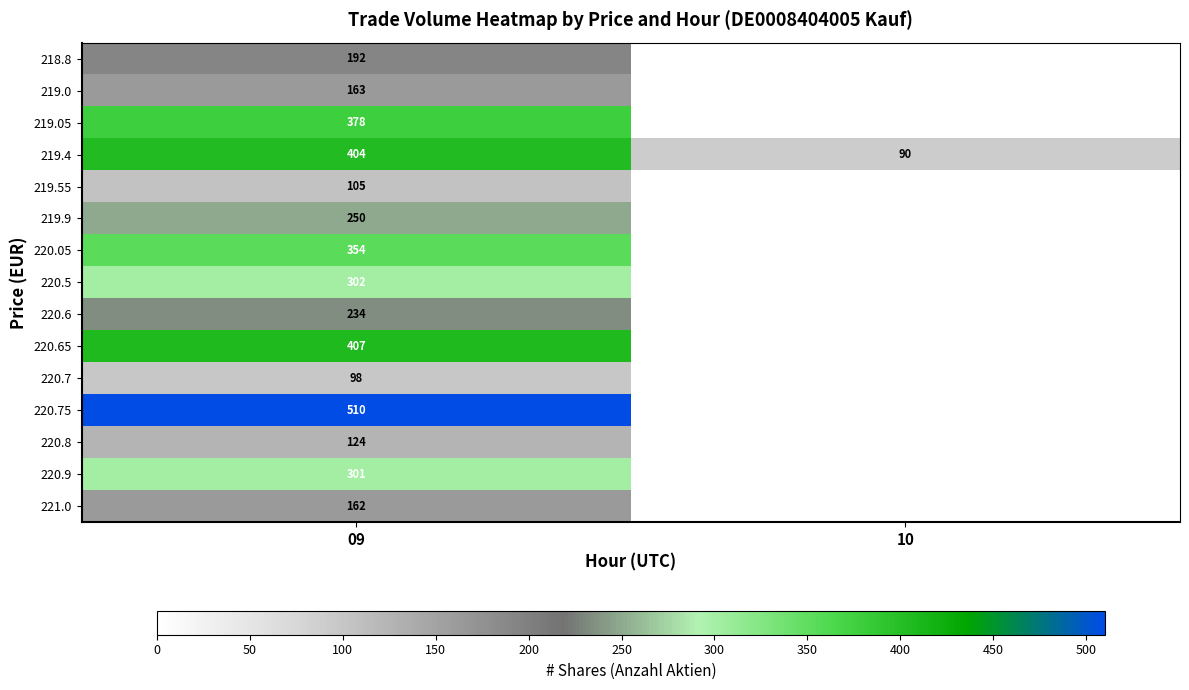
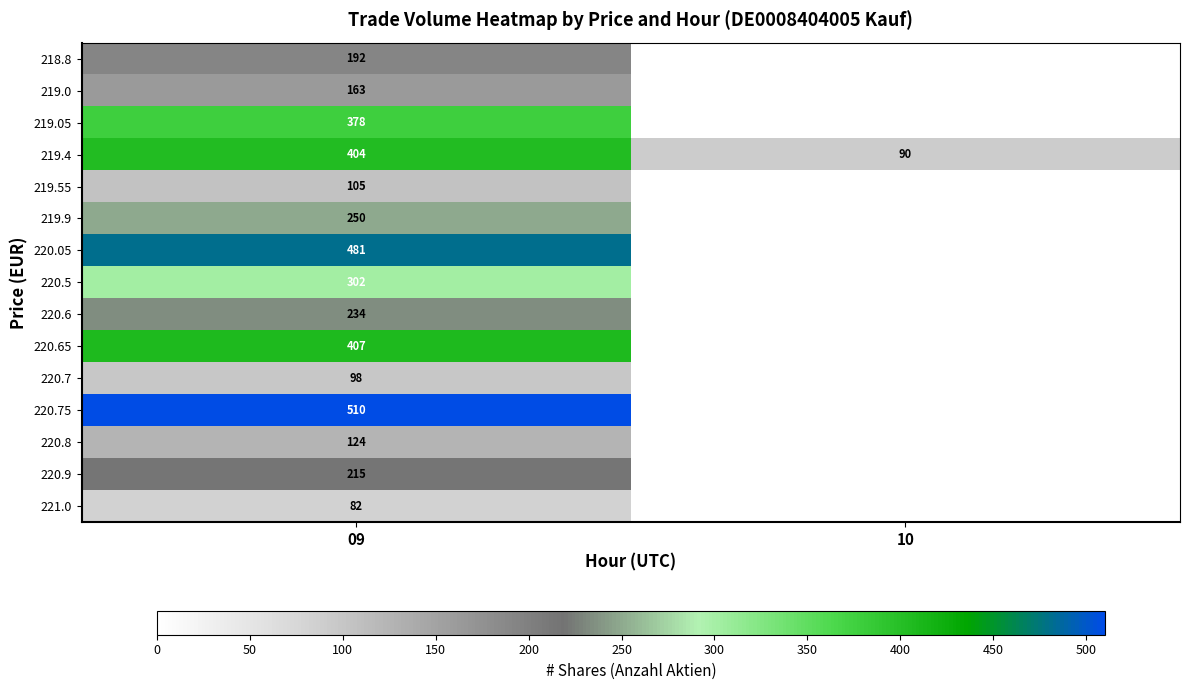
220.05, 09: 354 -> 481
220.9, 09: 301 -> 215
221.0, 09: 162 -> 82
